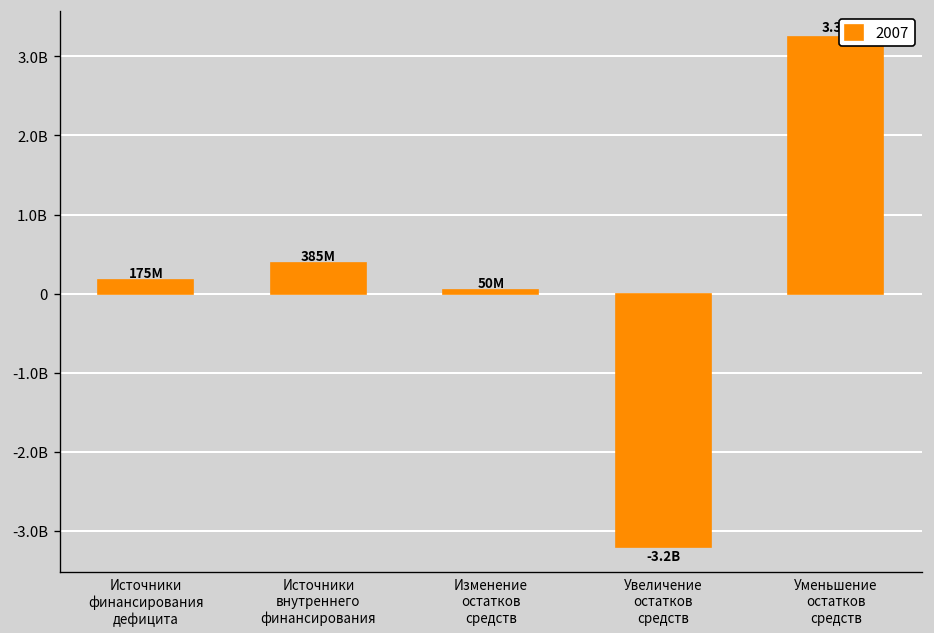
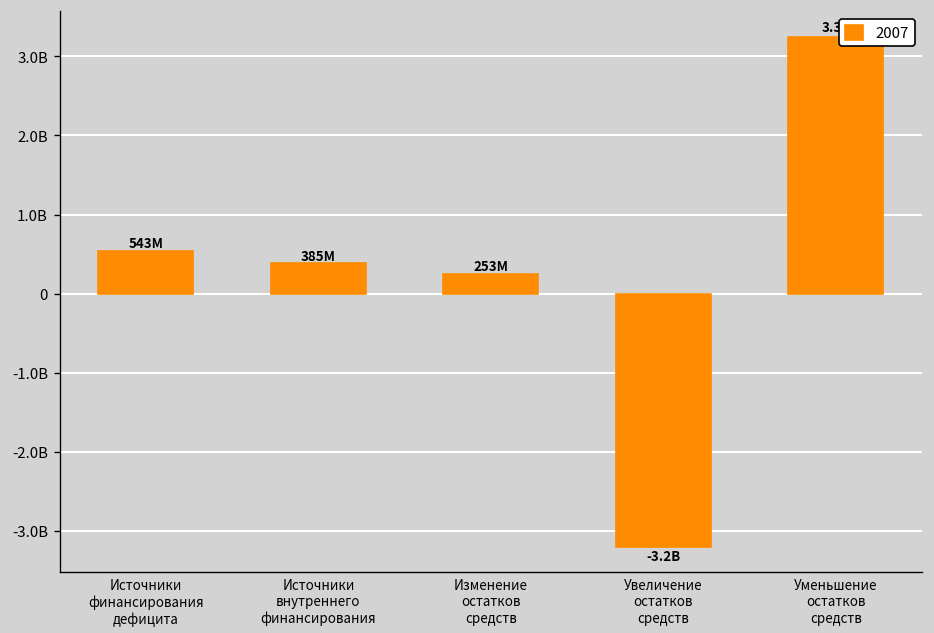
Источники финансирования дефицита: 175M -> 543M
Изменение остатков средств: 50M -> 253M
